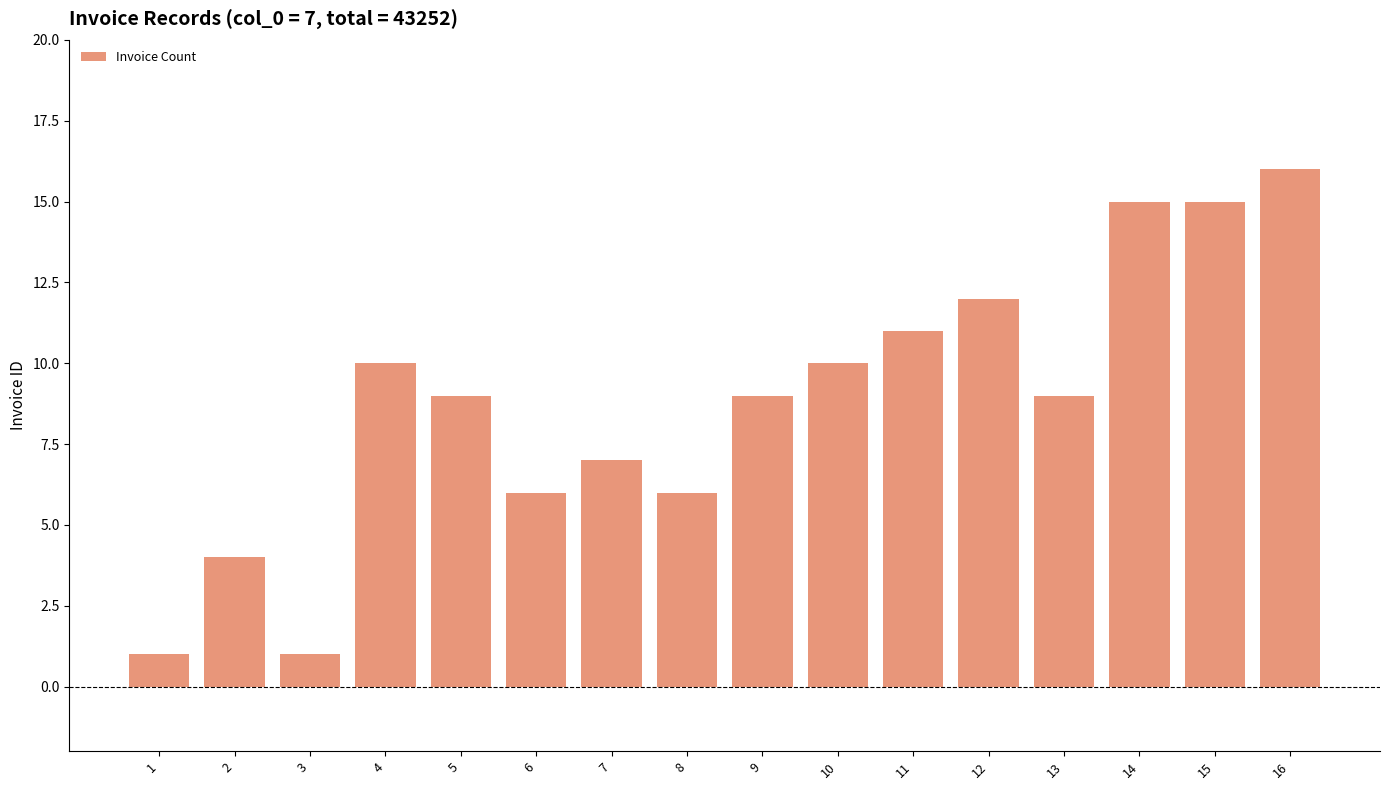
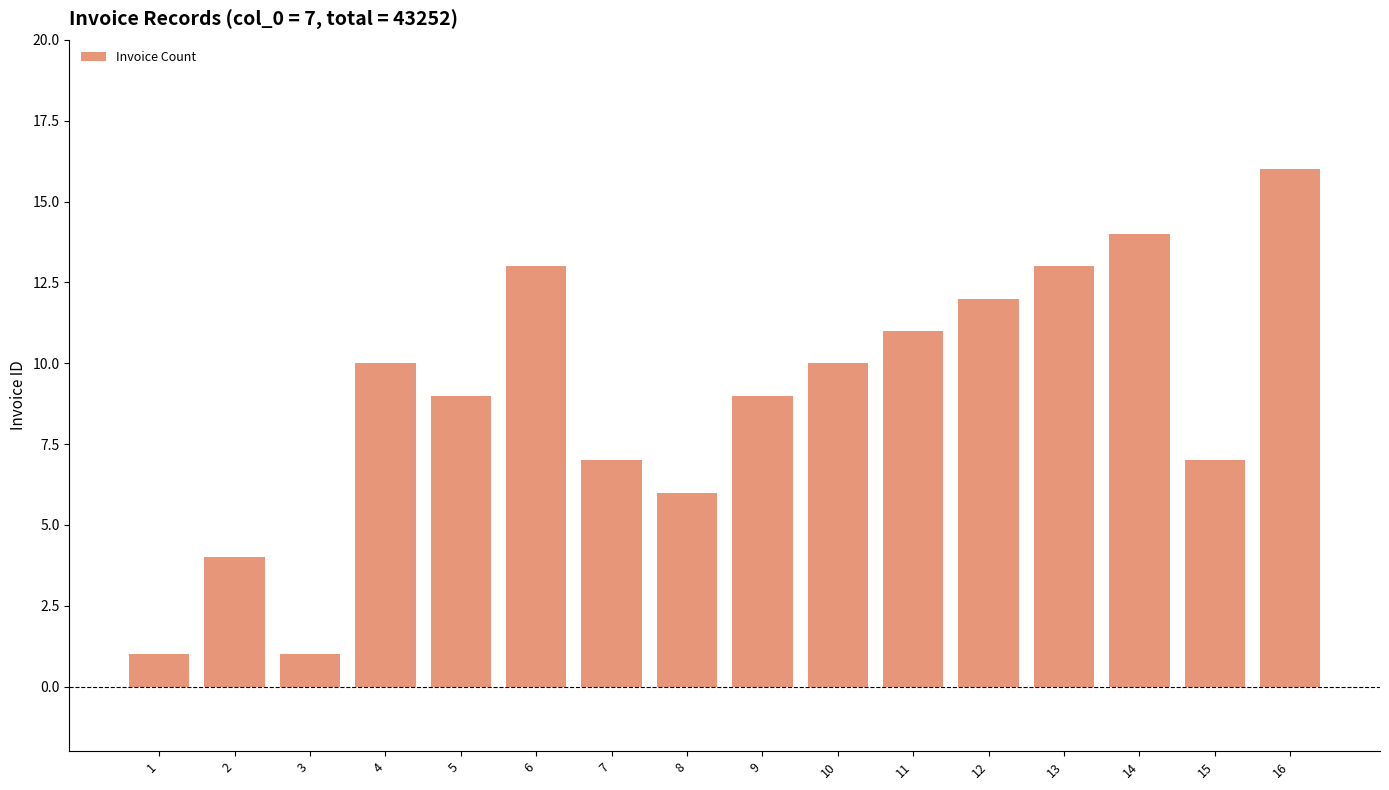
6: 6 -> 13
13: 9 -> 13
14: 15 -> 14
15: 15 -> 7
